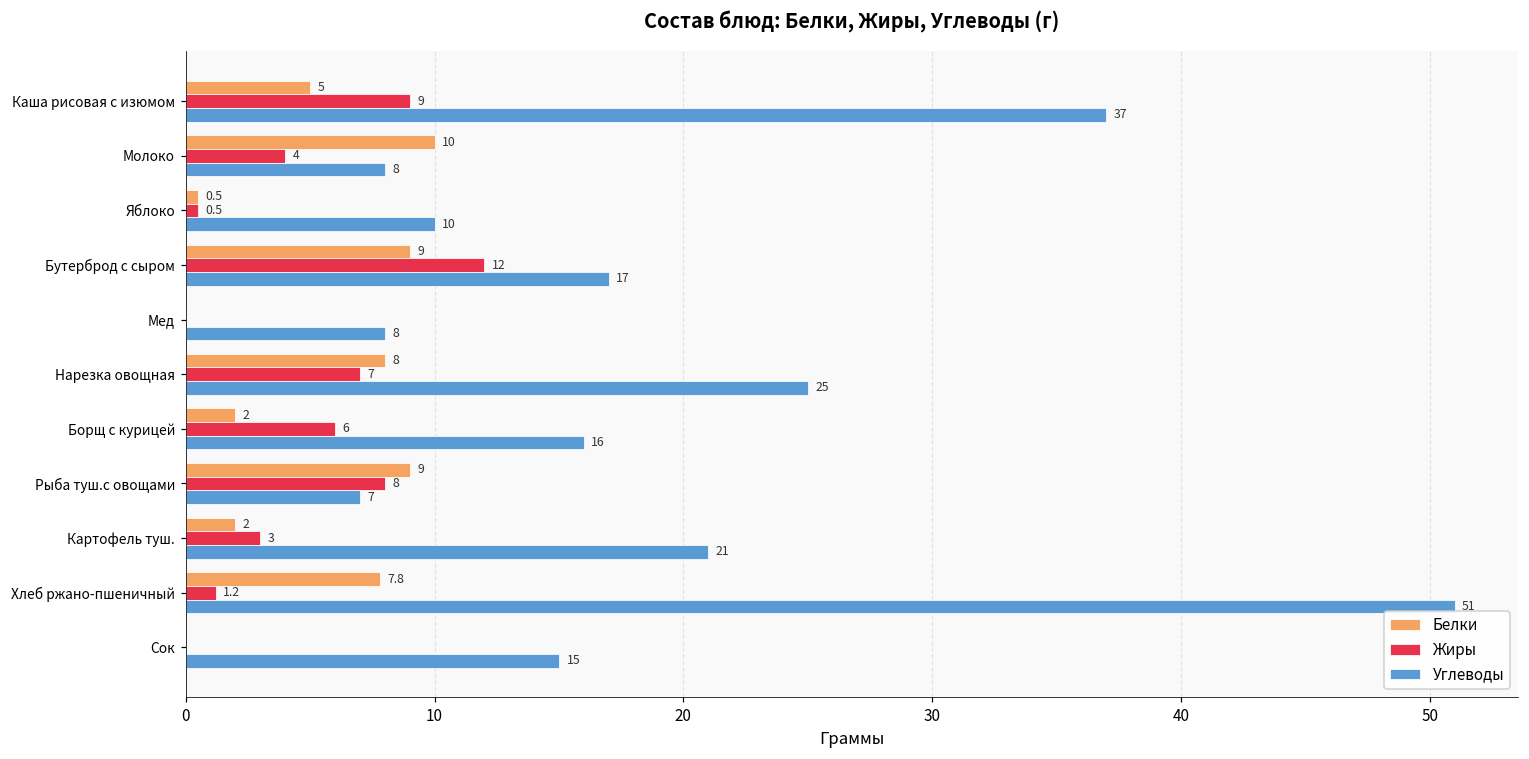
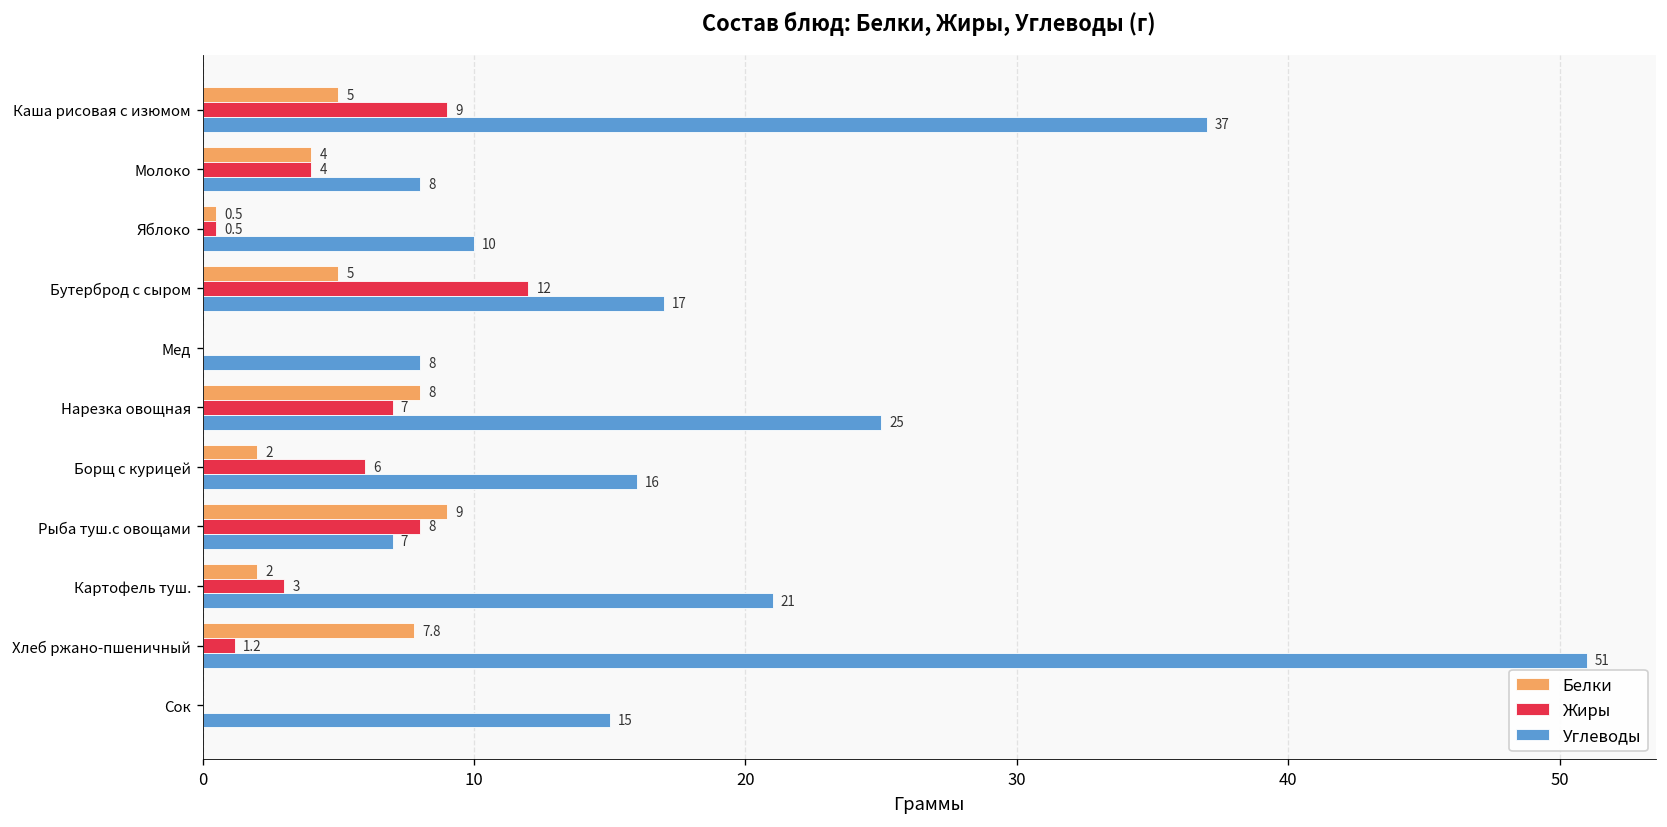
Белки, Молоко: 10 -> 4
Белки, Бутерброд с сыром: 9 -> 5
